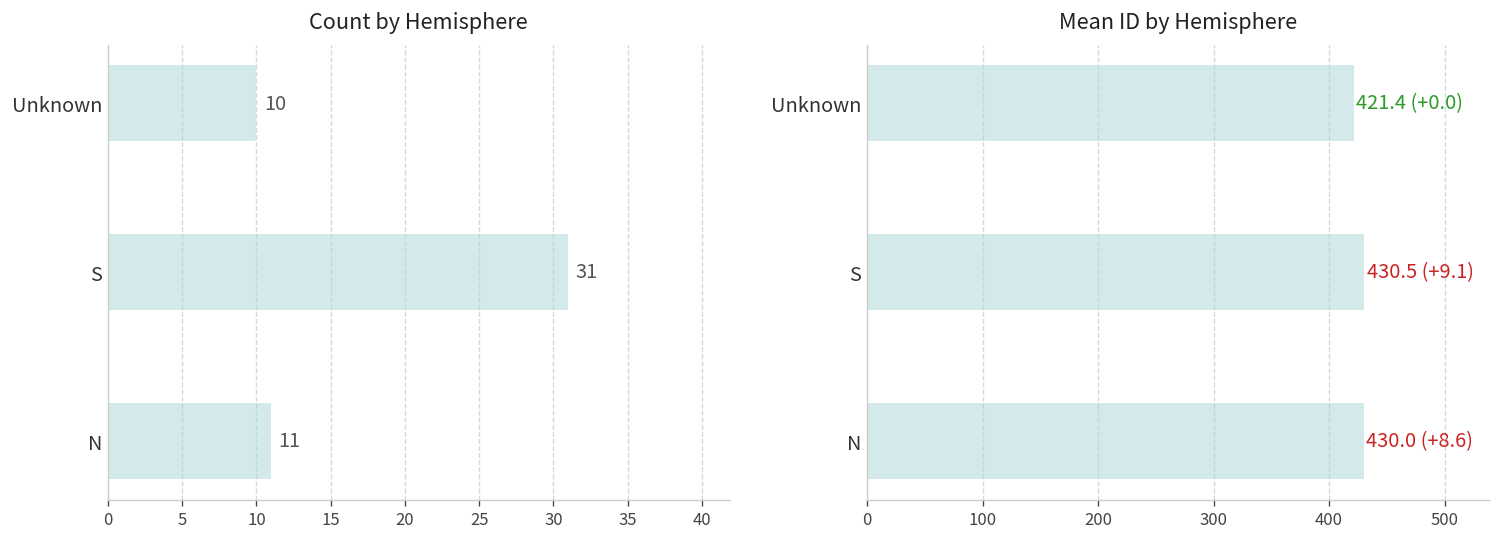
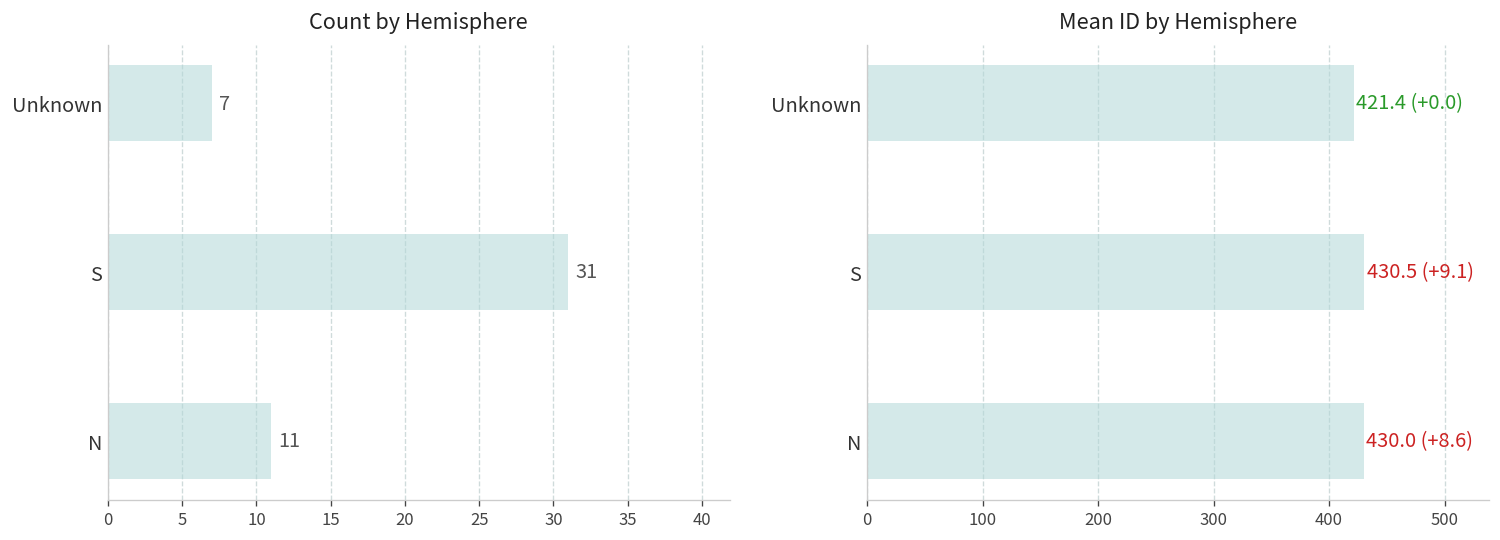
Count by Hemisphere, Unknown: 10 -> 7
